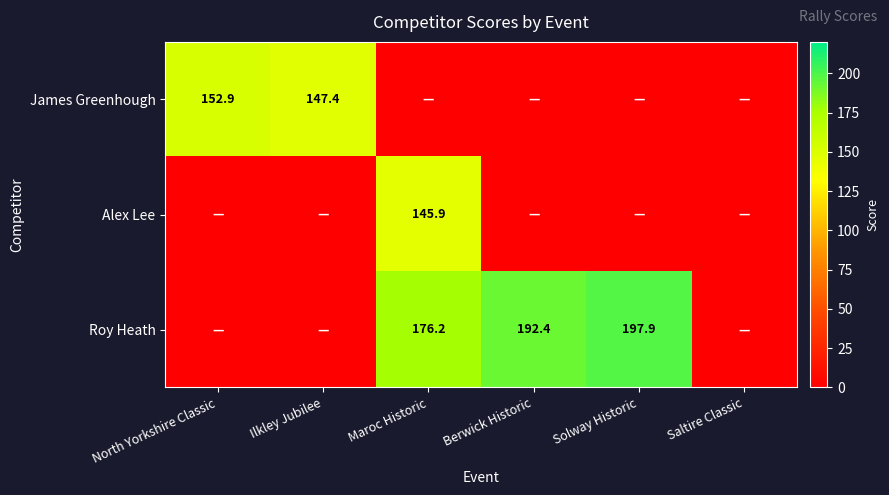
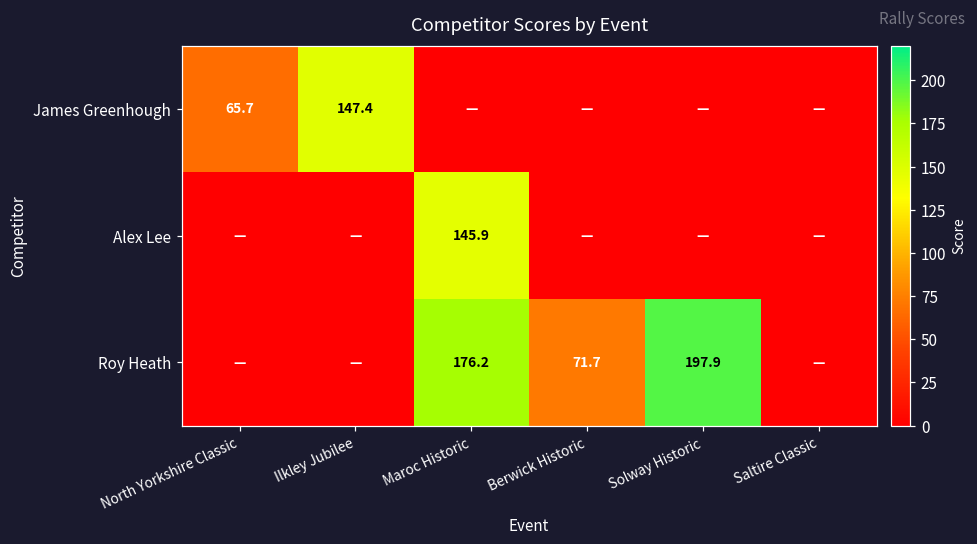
James Greenhough, North Yorkshire Classic: 152.9 -> 65.7
Roy Heath, Berwick Historic: 192.4 -> 71.7
